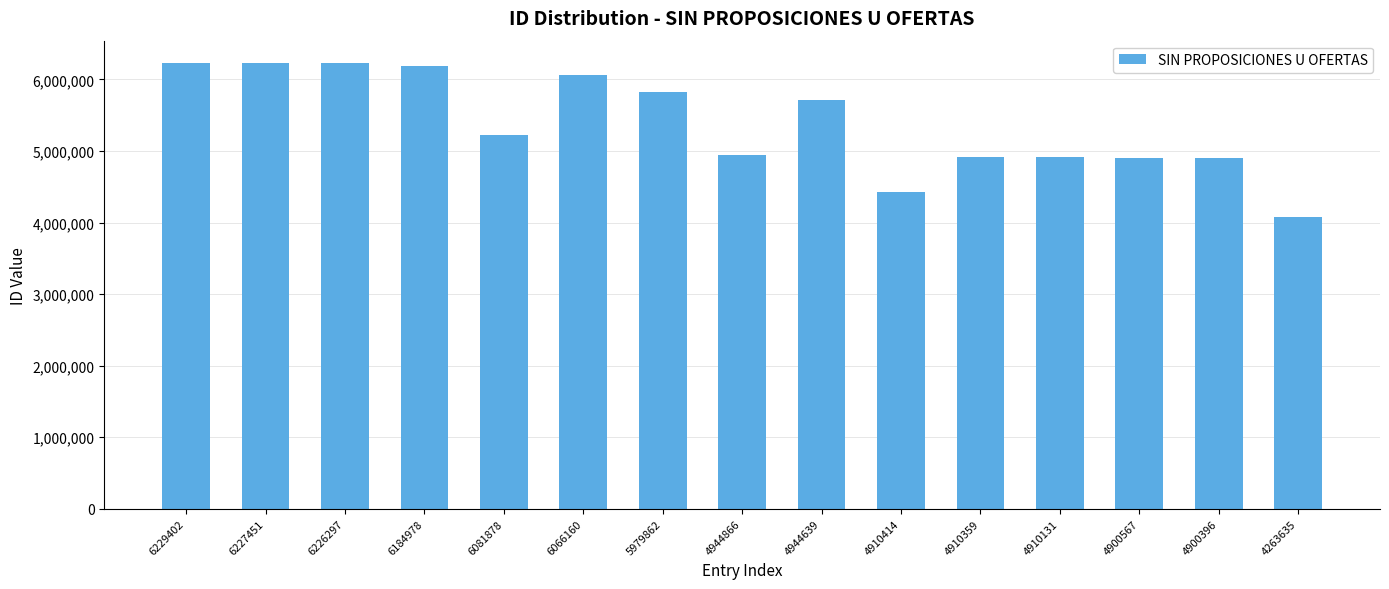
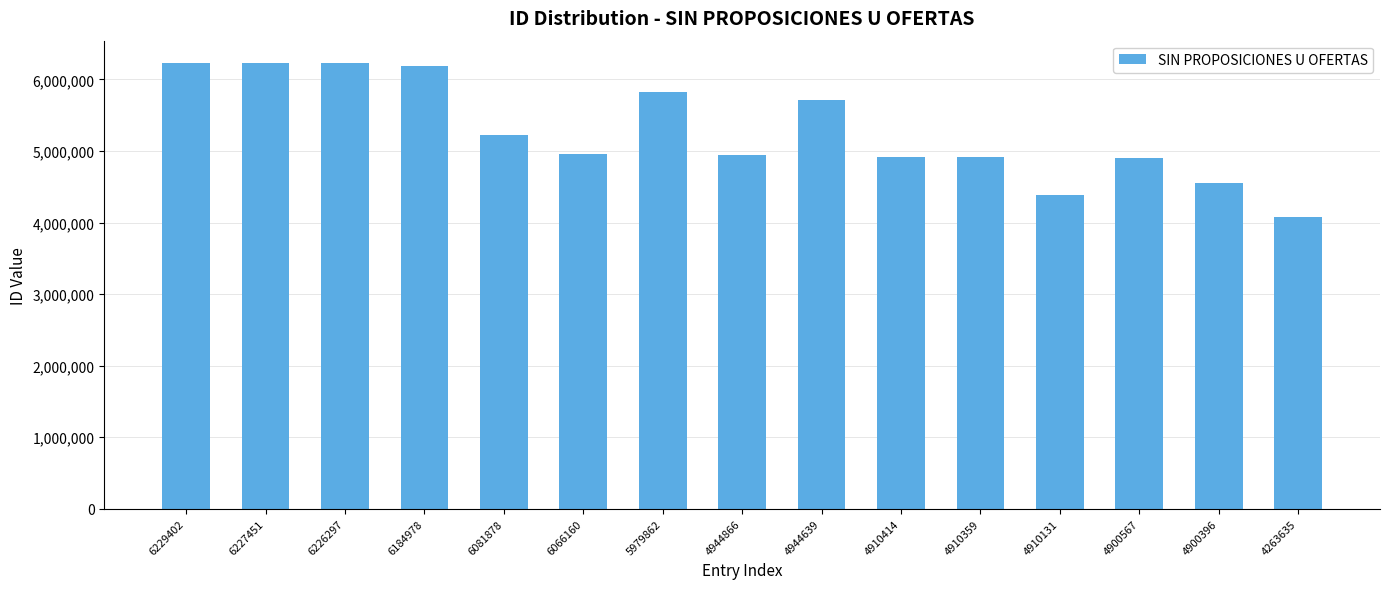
6066160: 6,100,000 -> 5,000,000
4910414: 4,400,000 -> 4,900,000
4910131: 4,900,000 -> 4,400,000
4900396: 4,900,000 -> 4,600,000
